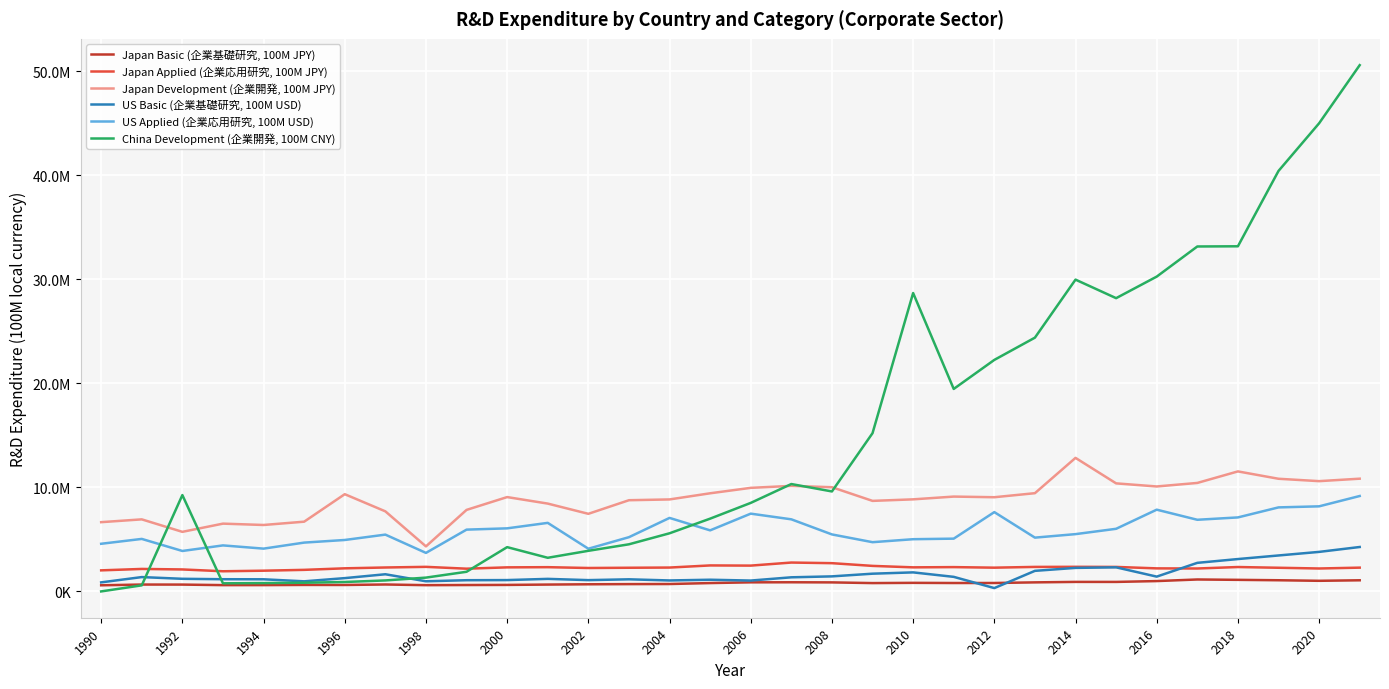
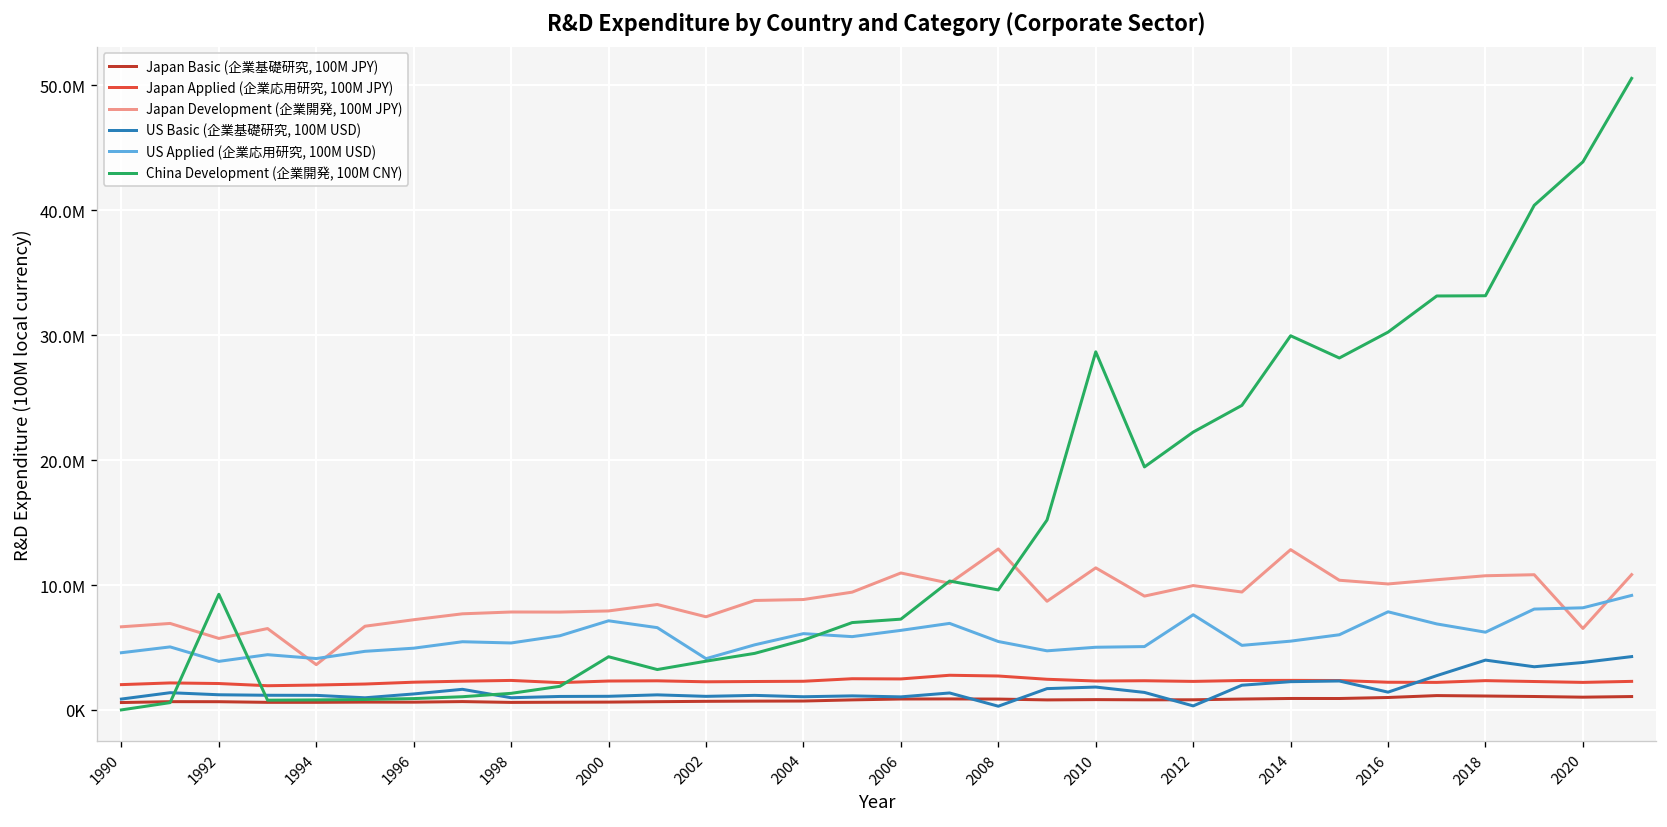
Japan Development (企業開発, 100M JPY), 1994: 6400000 -> 3600000
Japan Development (企業開発, 100M JPY), 1996: 9300000 -> 7200000
Japan Development (企業開発, 100M JPY), 1998: 4300000 -> 7800000
US Applied (企業応用研究, 100M USD), 1998: 3700000 -> 5400000
Japan Development (企業開発, 100M JPY), 2000: 9100000 -> 7900000
US Applied (企業応用研究, 100M USD), 2000: 6100000 -> 7100000
US Applied (企業応用研究, 100M USD), 2004: 7100000 -> 6100000
Japan Development (企業開発, 100M JPY), 2006: 10000000 -> 11000000
US Applied (企業応用研究, 100M USD), 2006: 7500000 -> 6400000
China Development (企業開発, 100M CNY), 2006: 8500000 -> 7300000
Japan Development (企業開発, 100M JPY), 2008: 10000000 -> 12900000
US Basic (企業基礎研究, 100M USD), 2008: 1400000 -> 300000
Japan Development (企業開発, 100M JPY), 2010: 8800000 -> 11400000
Japan Development (企業開発, 100M JPY), 2012: 9000000 -> 10000000
Japan Development (企業開発, 100M JPY), 2018: 11500000 -> 10700000
US Basic (企業基礎研究, 100M USD), 2018: 3100000 -> 4000000
US Applied (企業応用研究, 100M USD), 2018: 7100000 -> 6200000
Japan Development (企業開発, 100M JPY), 2020: 10600000 -> 6500000
China Development (企業開発, 100M CNY), 2020: 45000000 -> 43900000
